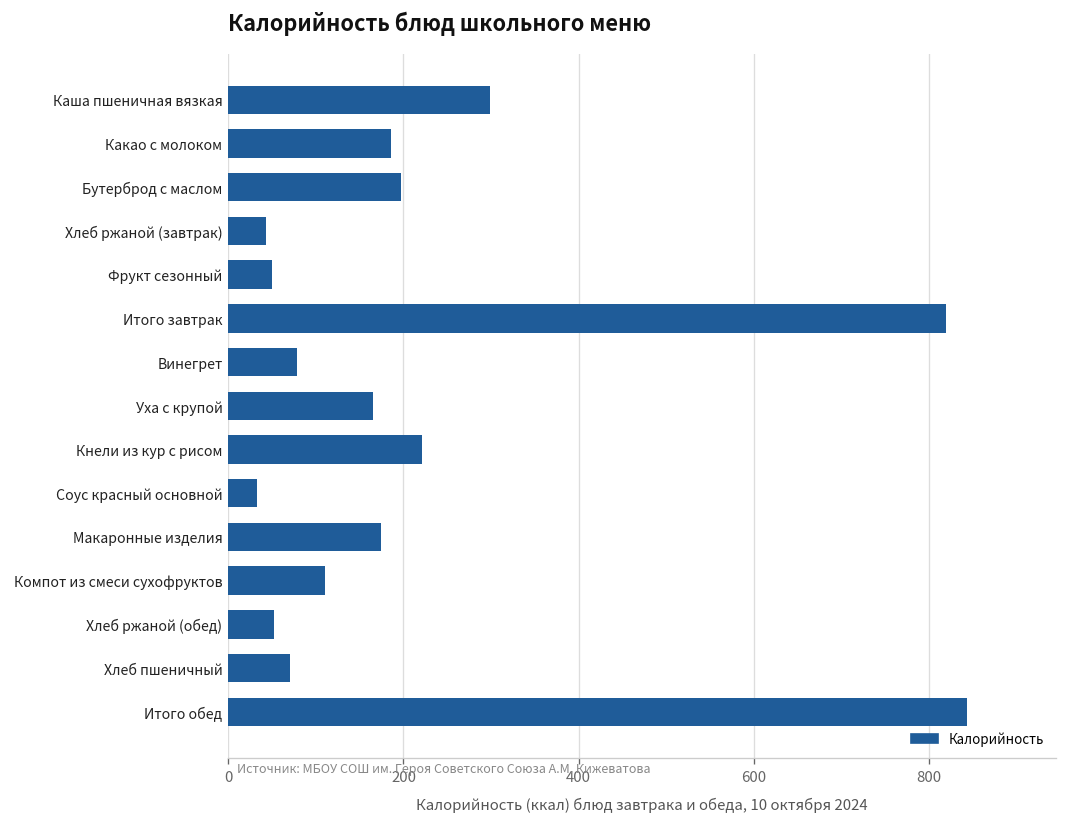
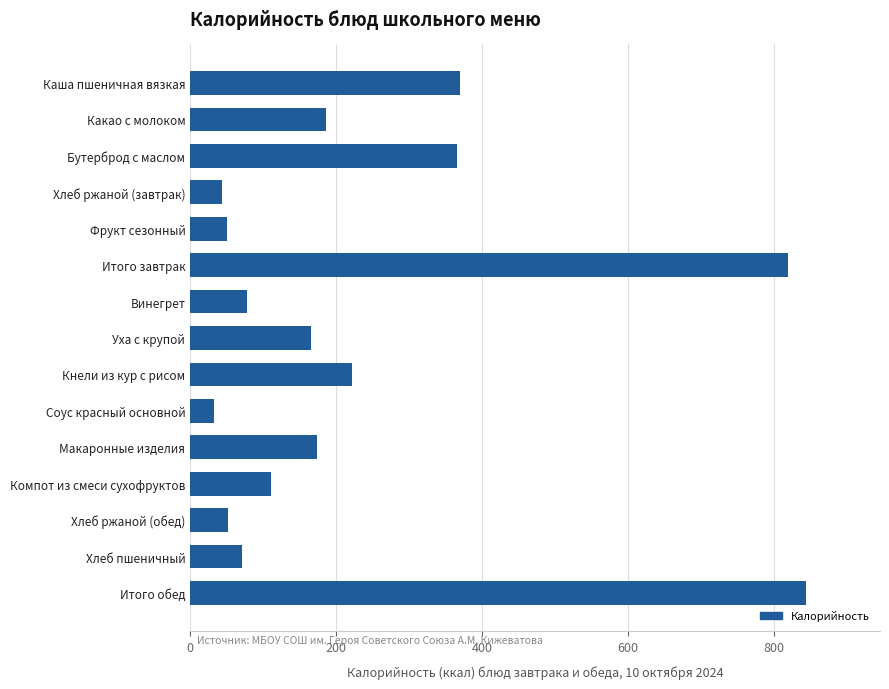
Каша пшеничная вязкая: 300 -> 370
Бутерброд с маслом: 200 -> 370
